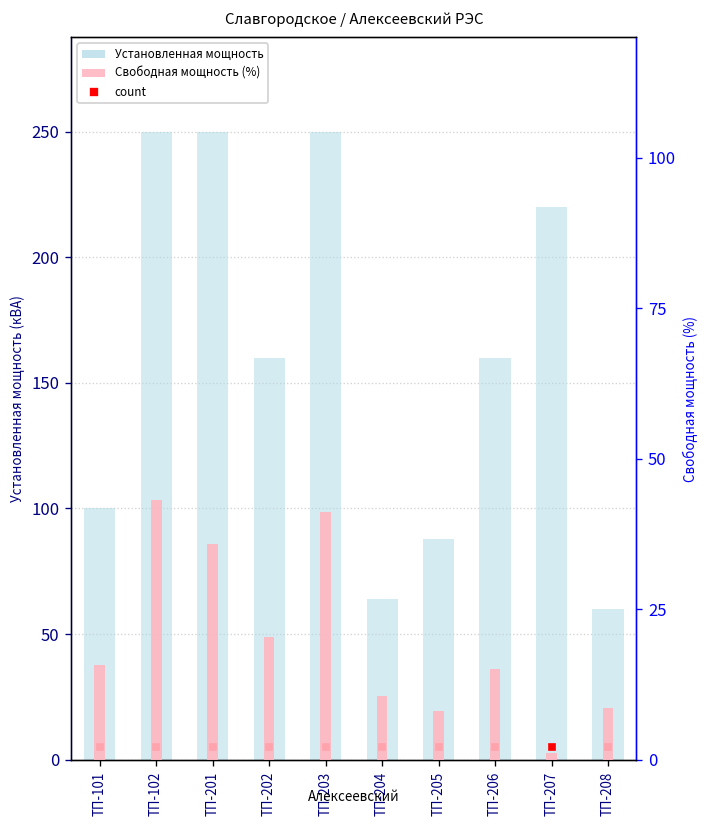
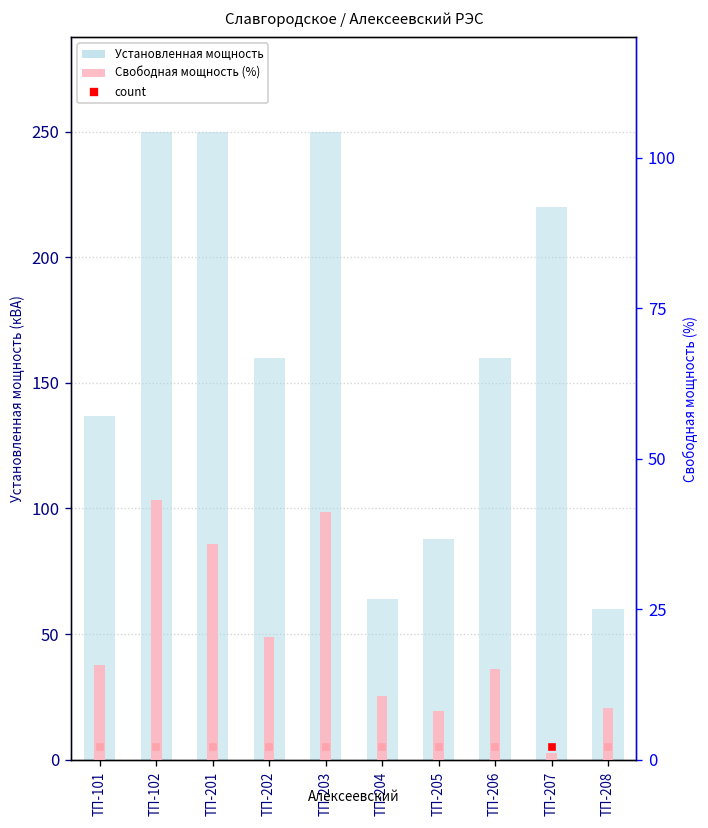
Установленная мощность, ТП-101: 100 -> 137
